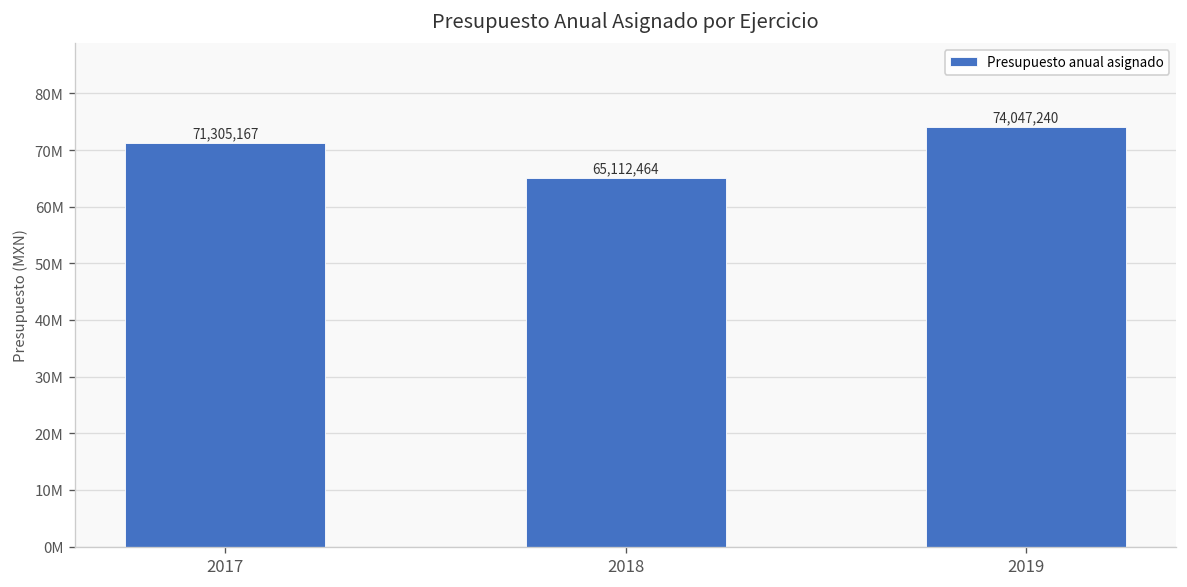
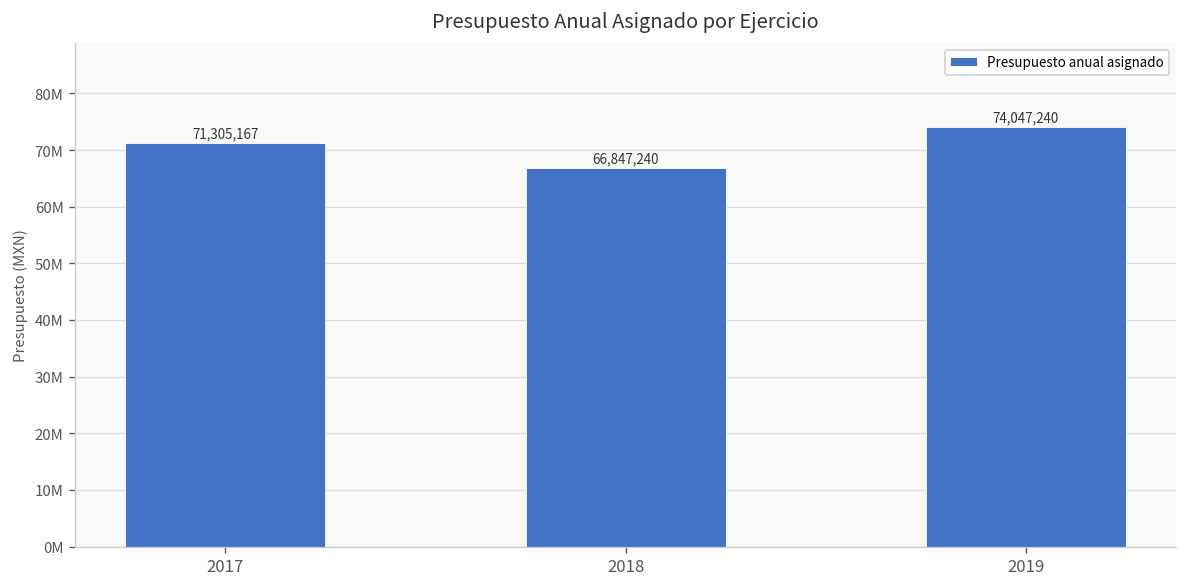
2018: 65,112,464 -> 66,847,240
